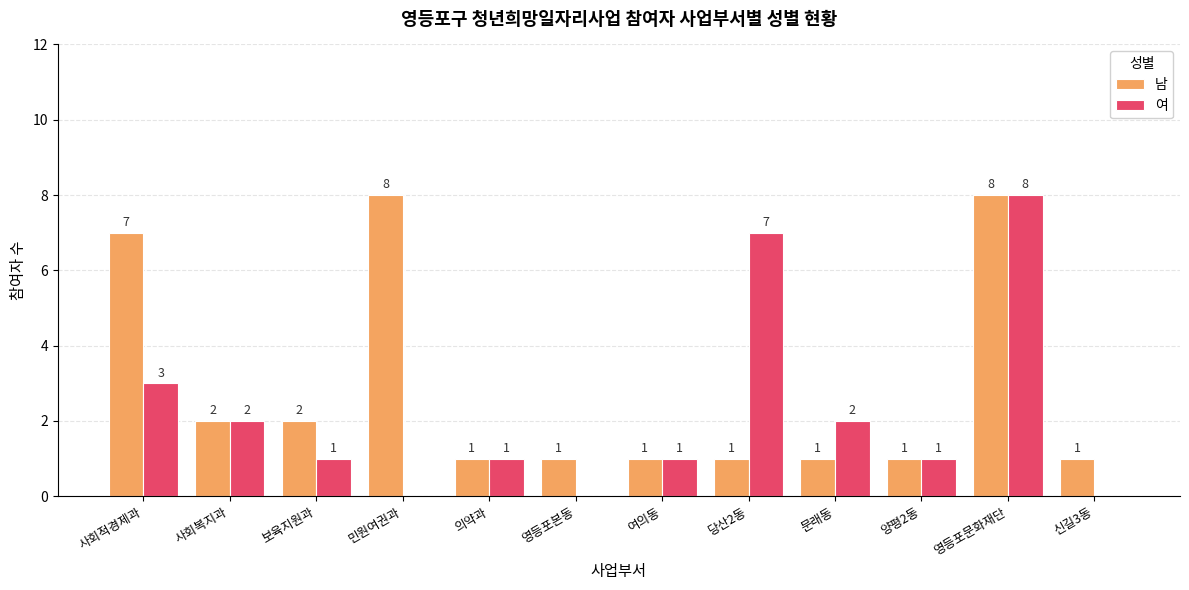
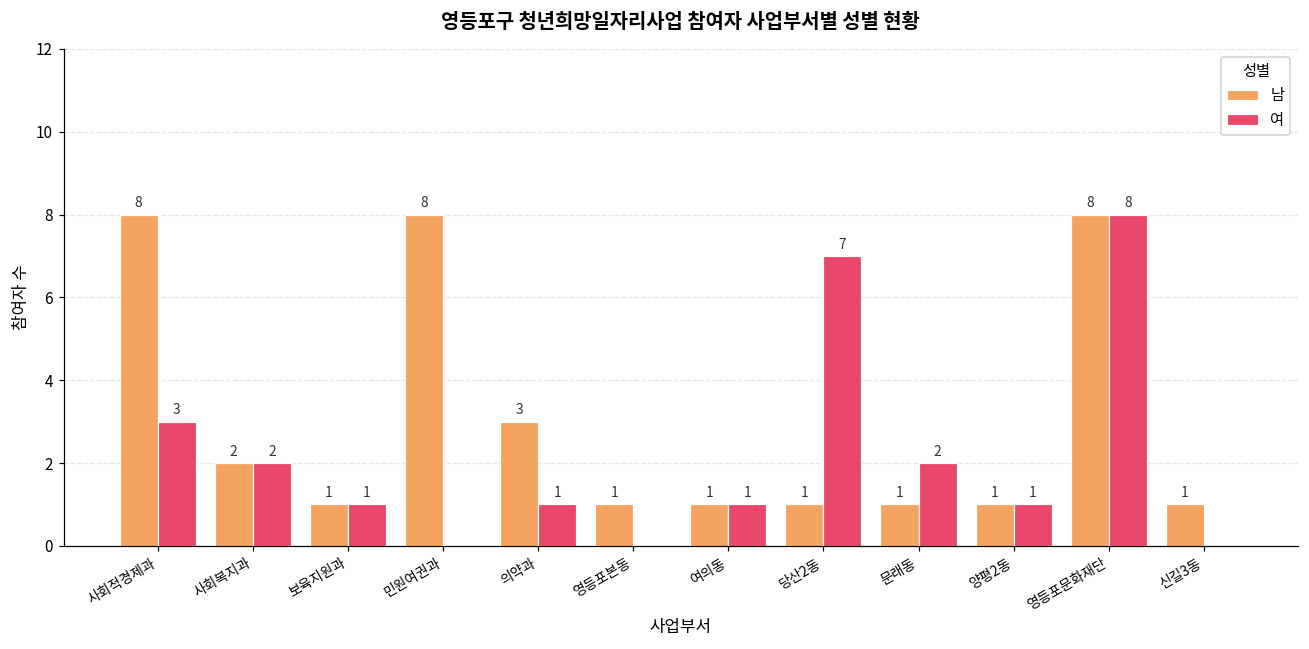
남, 사회적경제과: 7 -> 8
남, 보육지원과: 2 -> 1
남, 의약과: 1 -> 3
